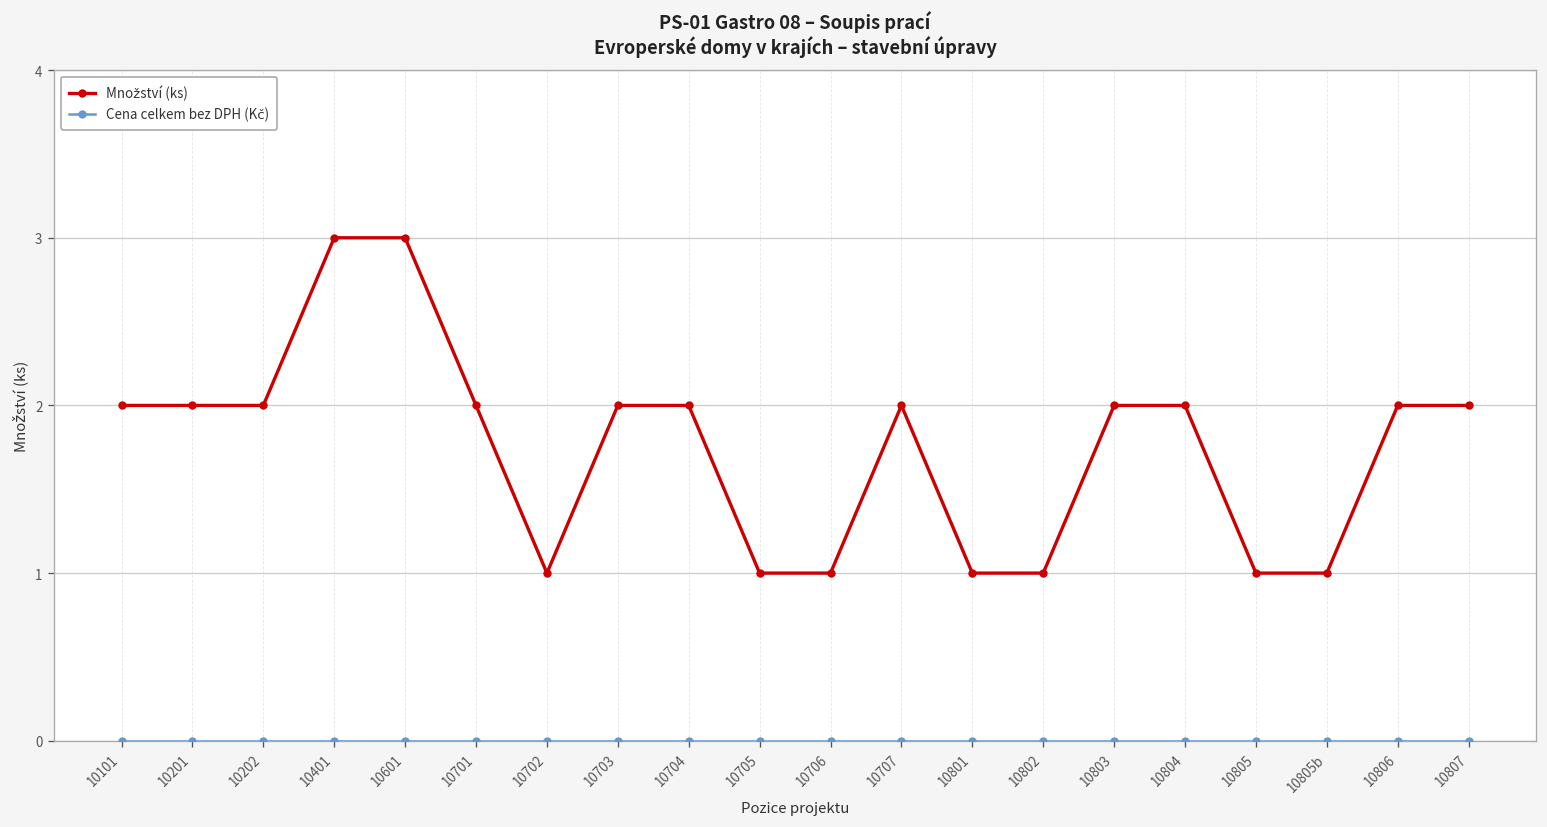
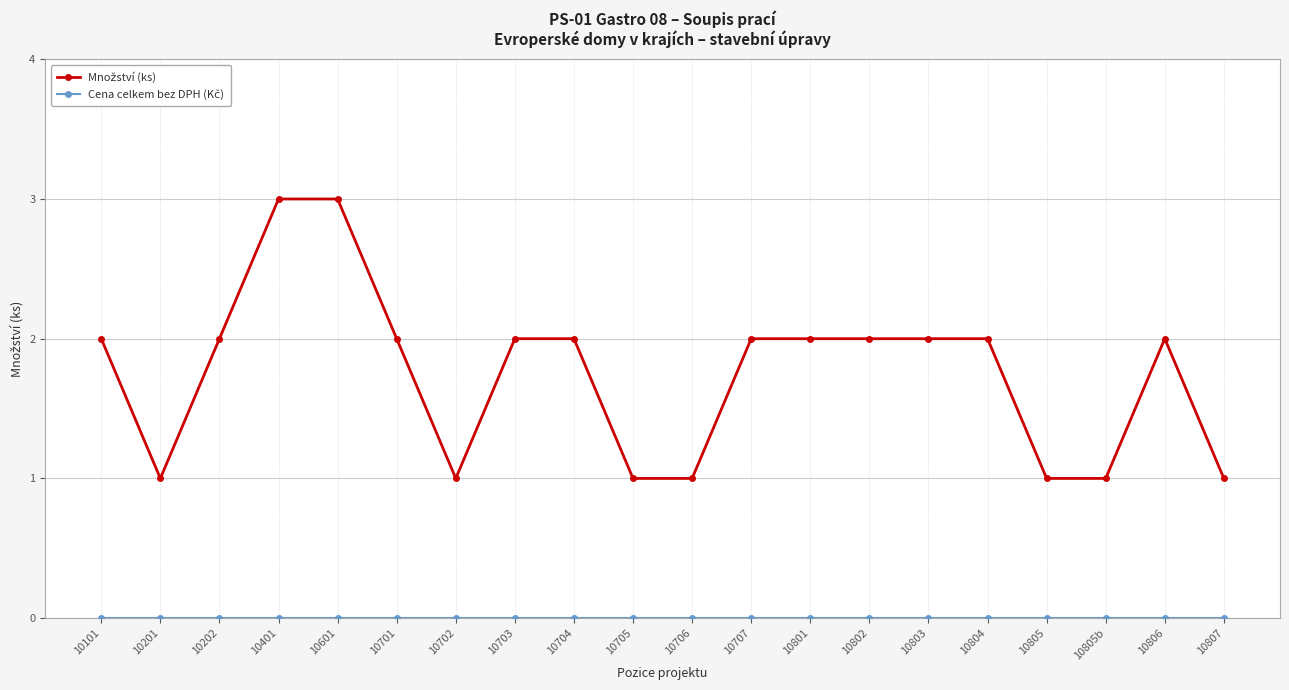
Množství (ks), 10201: 2 -> 1
Množství (ks), 10801: 1 -> 2
Množství (ks), 10802: 1 -> 2
Množství (ks), 10807: 2 -> 1
